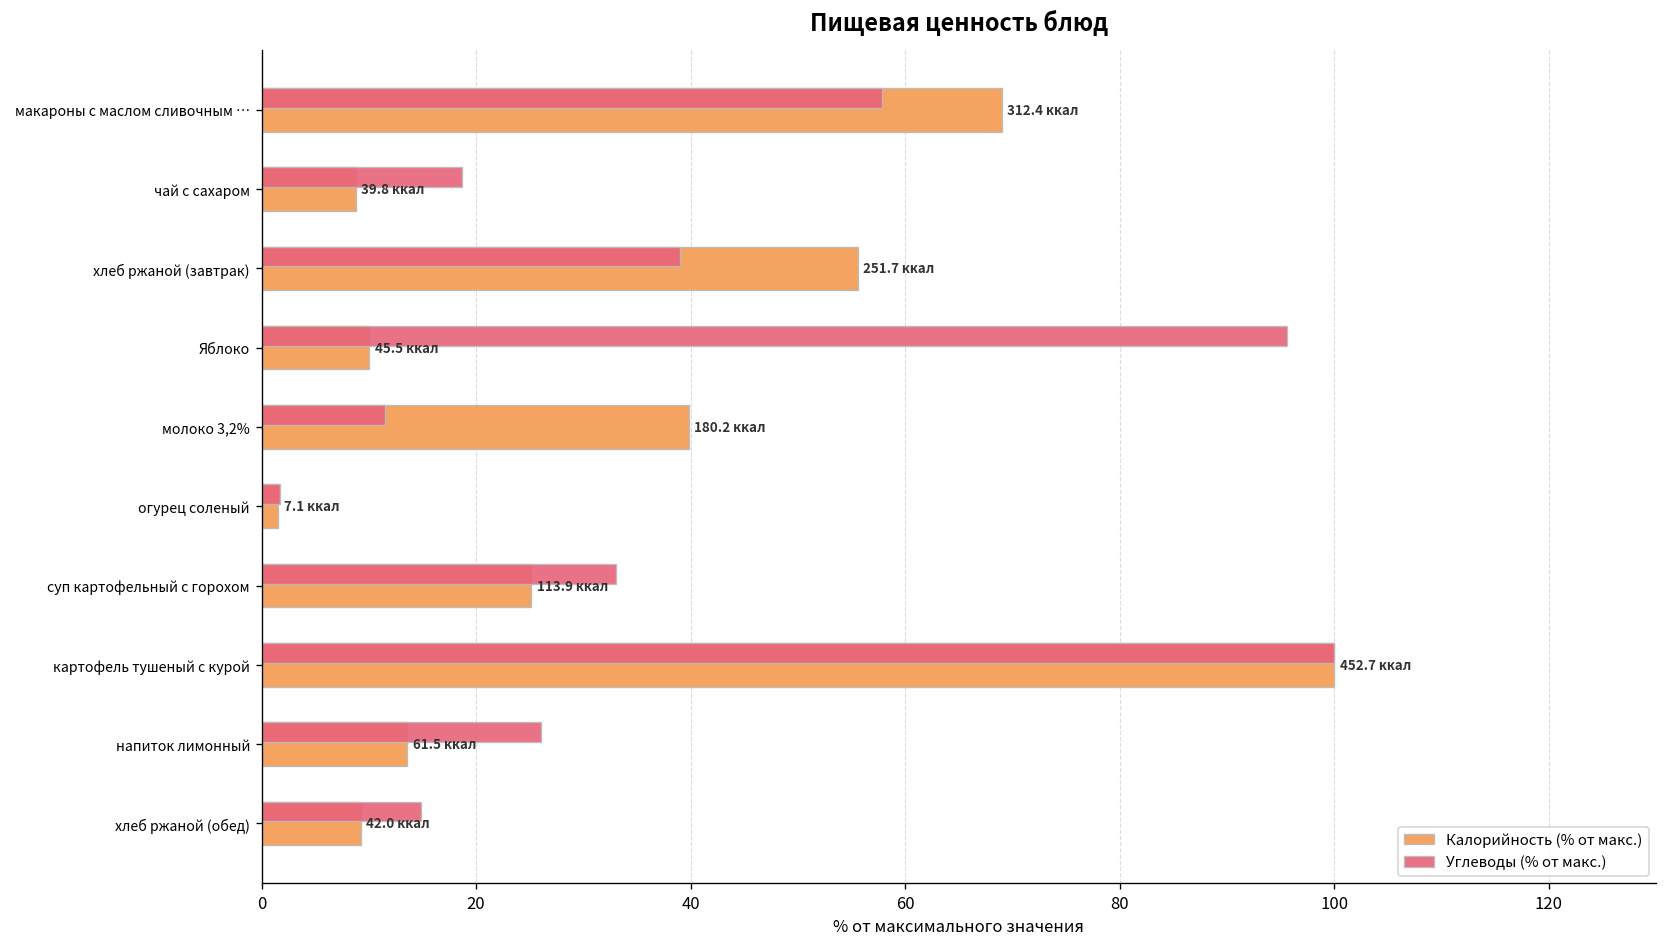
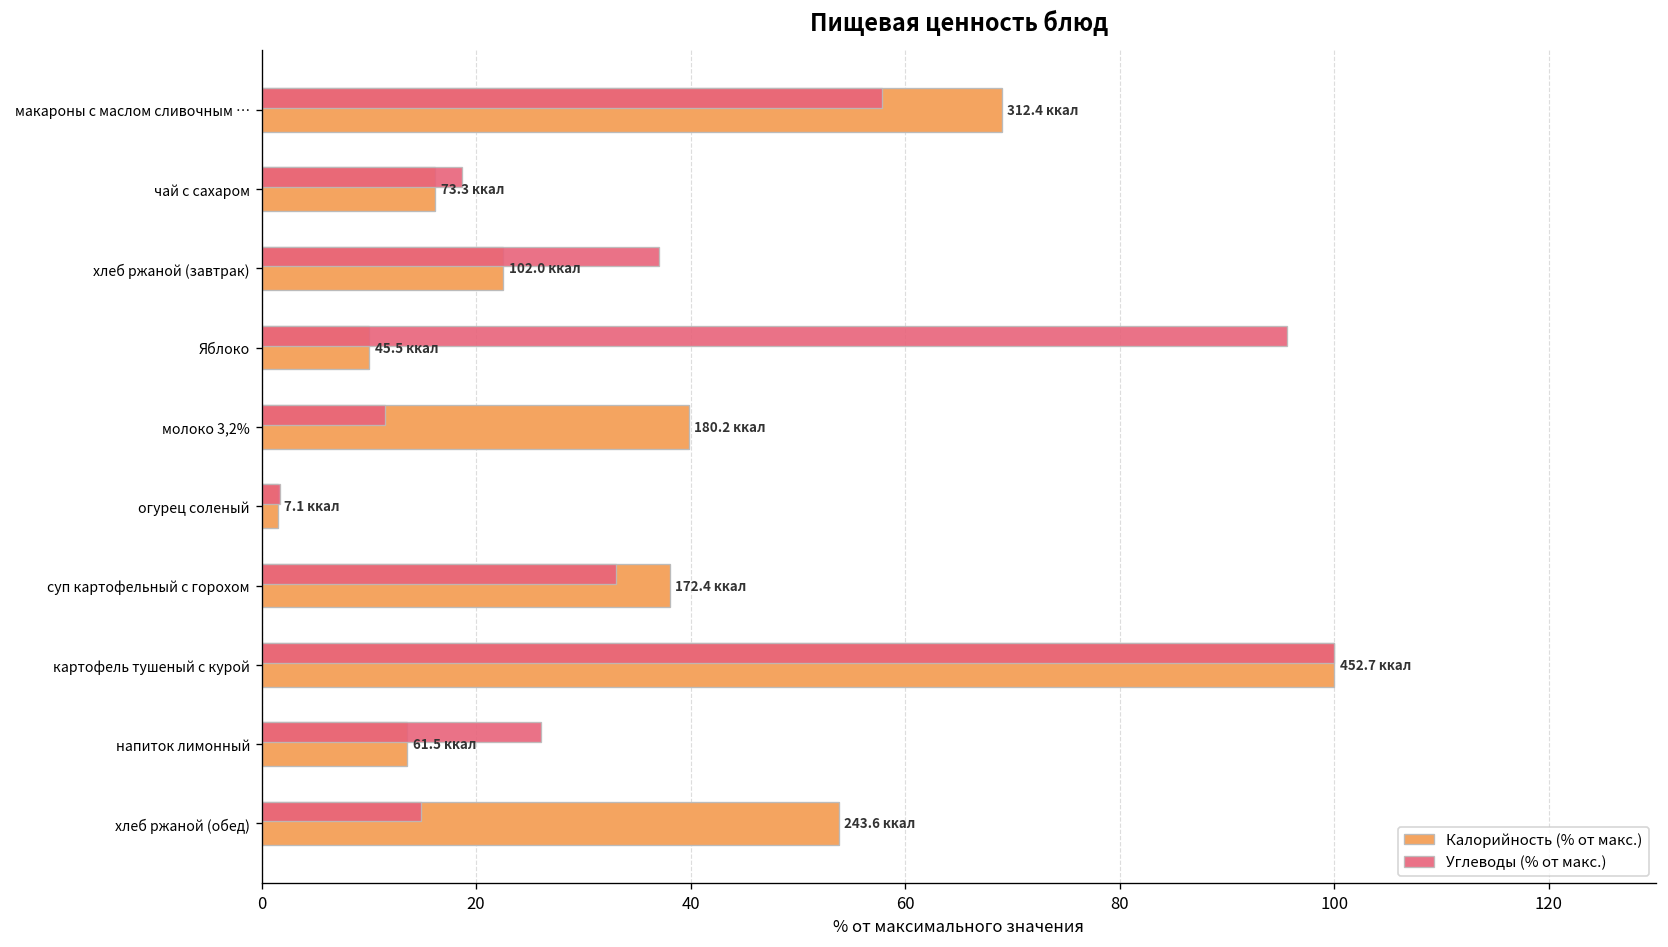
Калорийность (% от макс.), чай с сахаром: 39.8 -> 73.3
Углеводы (% от макс.), хлеб ржаной (завтрак): 39 -> 37
Калорийность (% от макс.), хлеб ржаной (завтрак): 251.7 -> 102.0
Калорийность (% от макс.), суп картофельный с горохом: 113.9 -> 172.4
Калорийность (% от макс.), хлеб ржаной (обед): 42.0 -> 243.6
